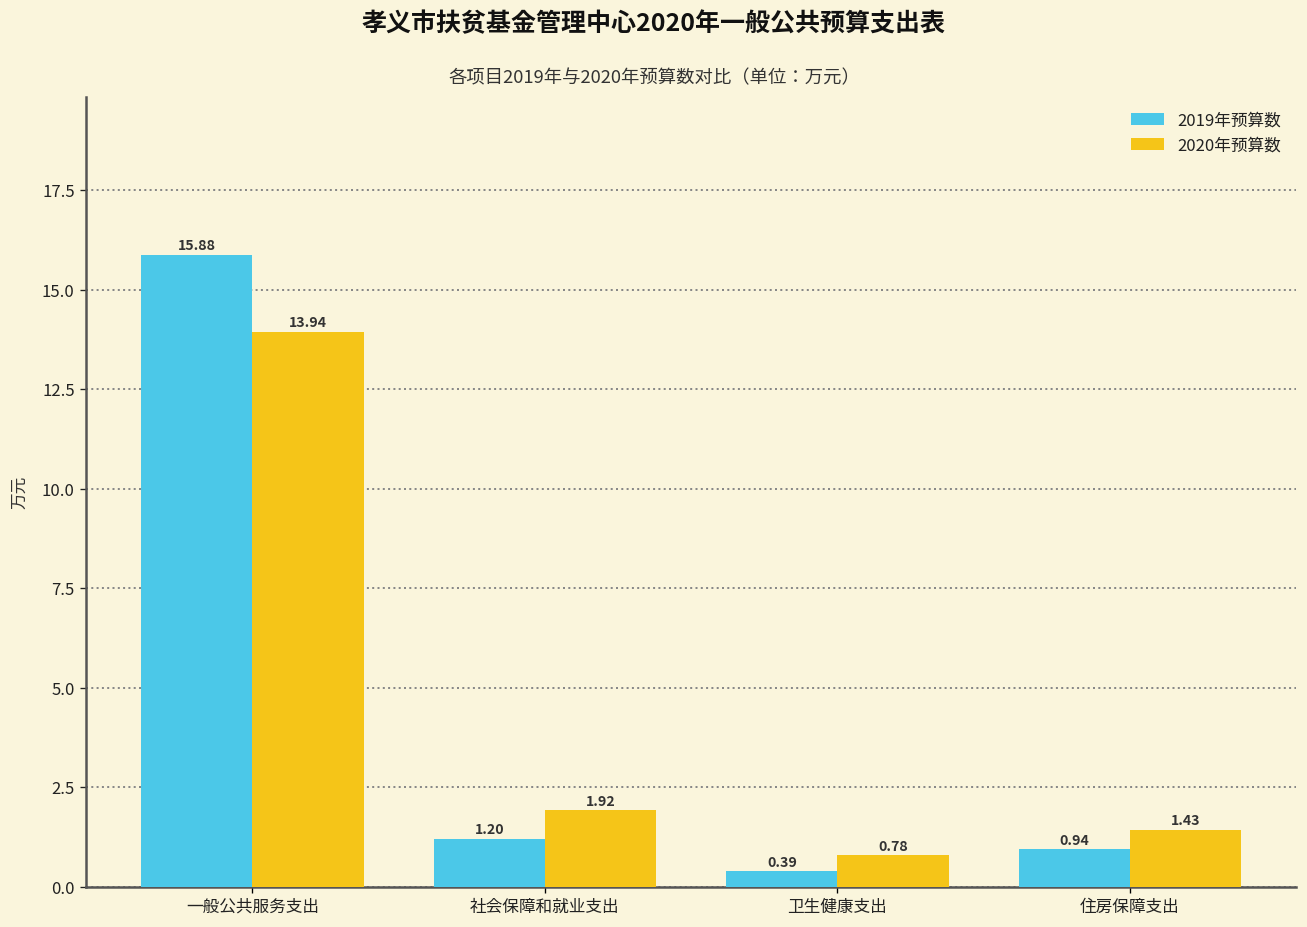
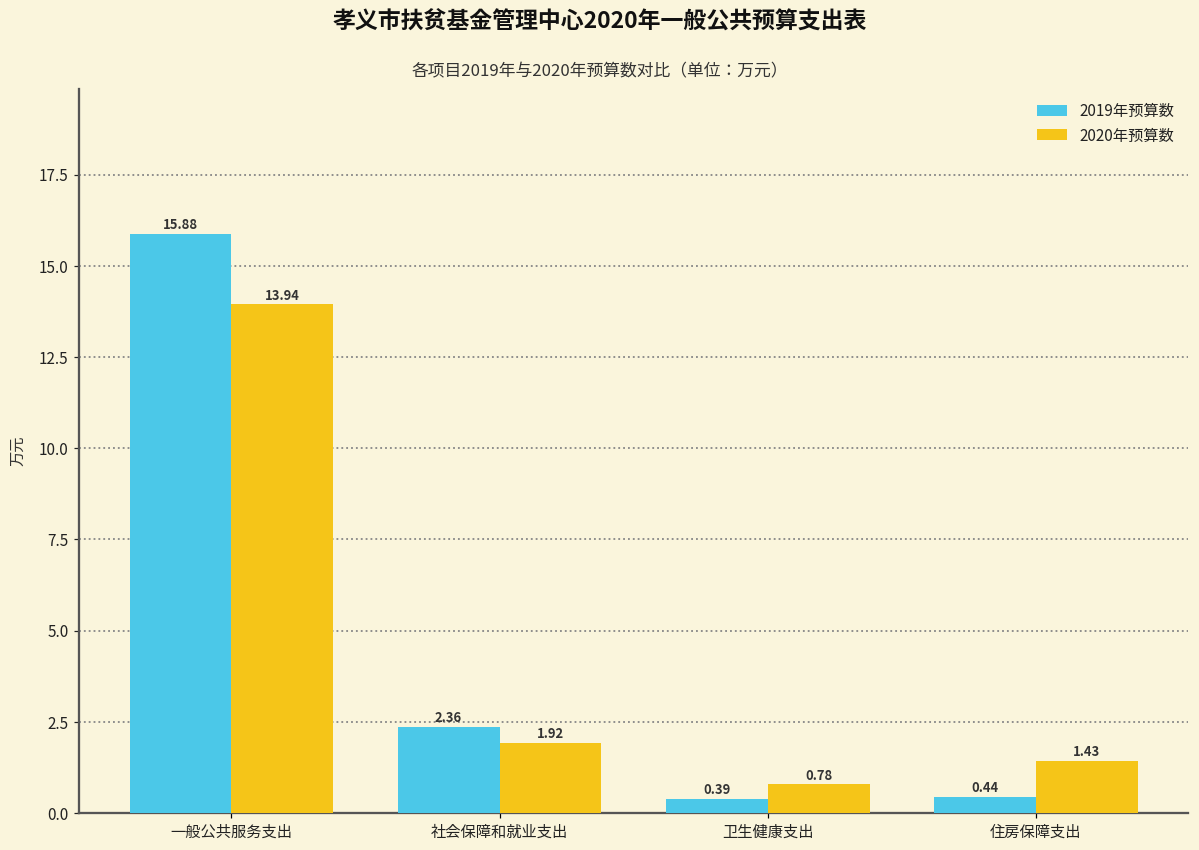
2019年预算数, 社会保障和就业支出: 1.20 -> 2.36
2019年预算数, 住房保障支出: 0.94 -> 0.44
